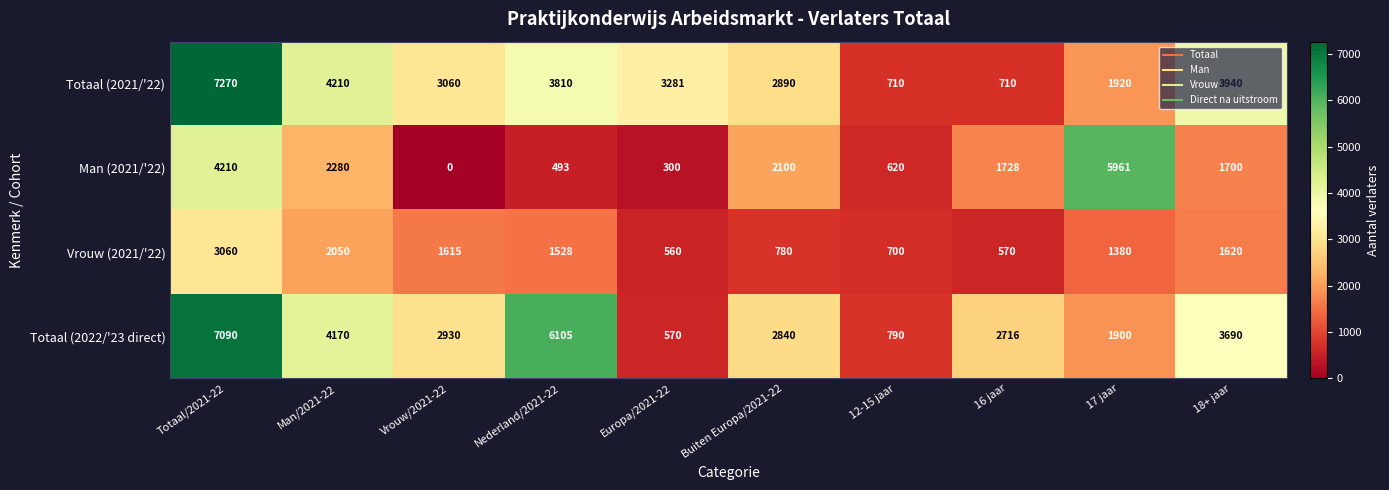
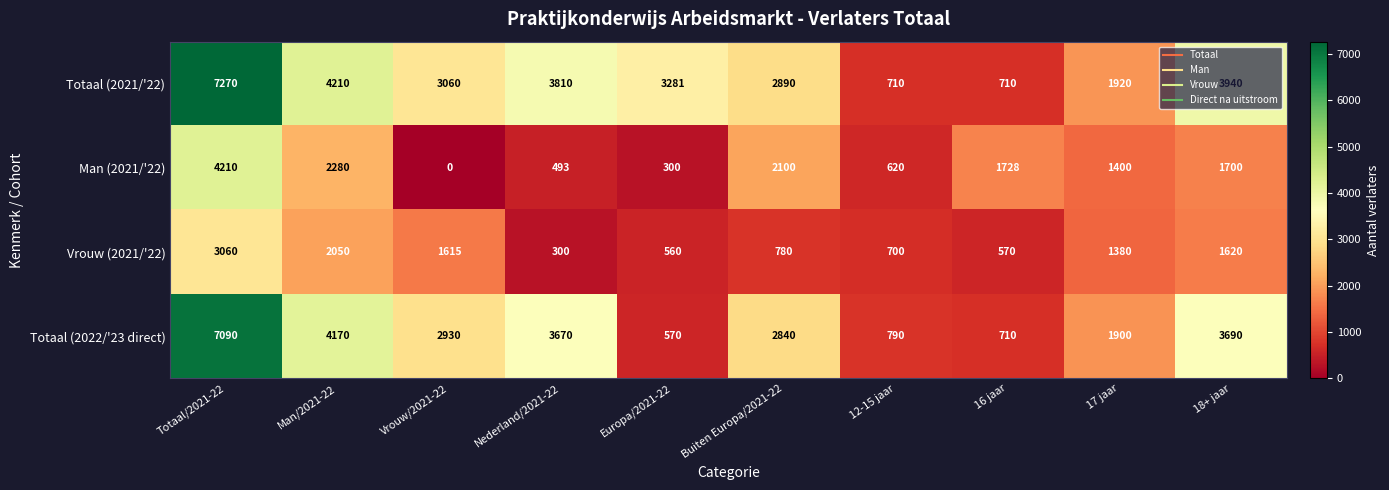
Man (2021/'22), 17 jaar: 5961 -> 1400
Vrouw (2021/'22), Nederland/2021-22: 1528 -> 300
Totaal (2022/'23 direct), Nederland/2021-22: 6105 -> 3670
Totaal (2022/'23 direct), 16 jaar: 2716 -> 710
